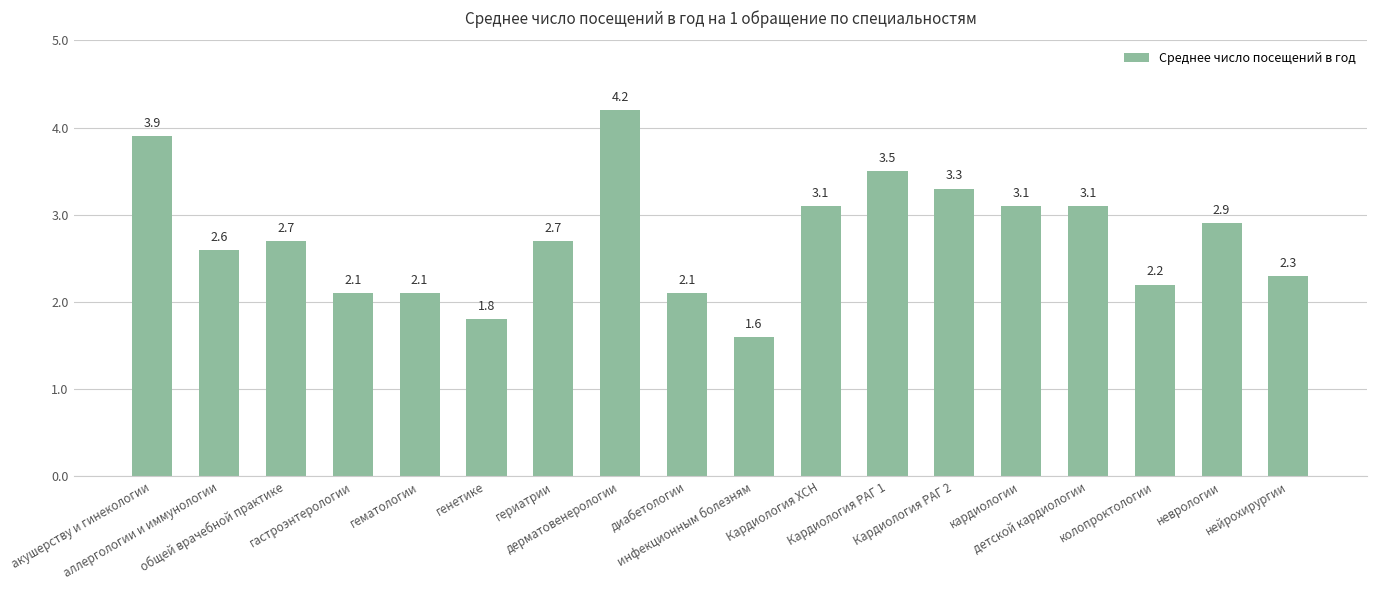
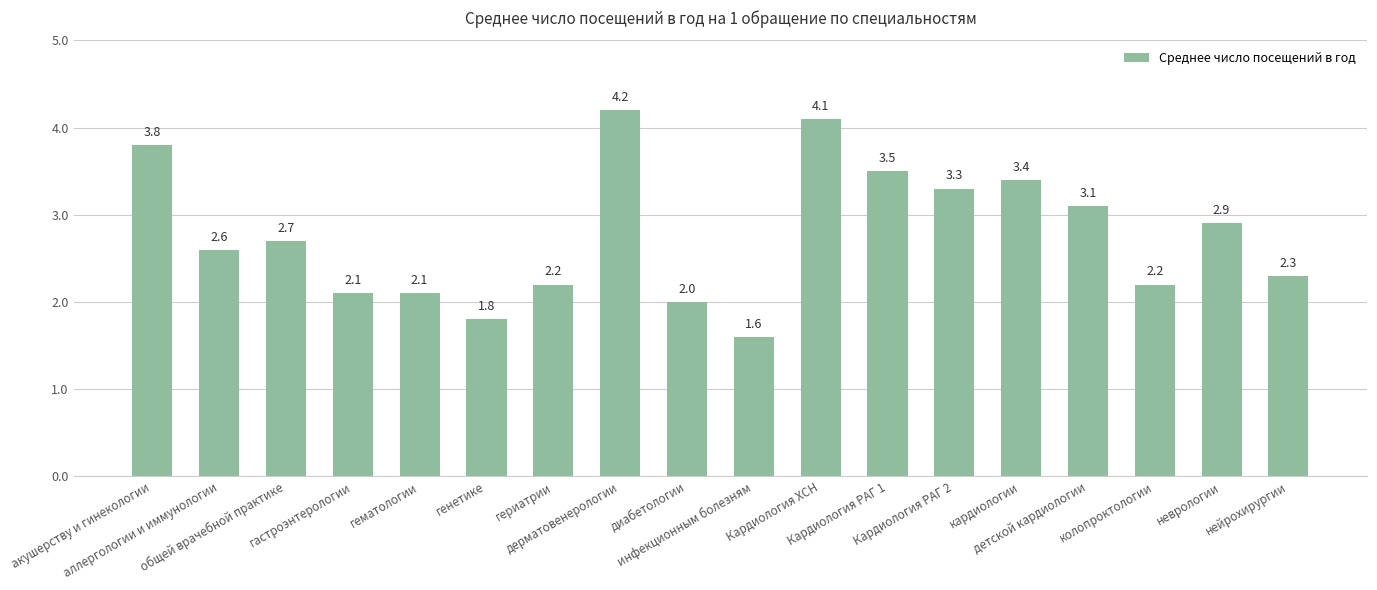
акушерству и гинекологии: 3.9 -> 3.8
гериатрии: 2.7 -> 2.2
диабетологии: 2.1 -> 2.0
Кардиология ХСН: 3.1 -> 4.1
кардиологии: 3.1 -> 3.4
